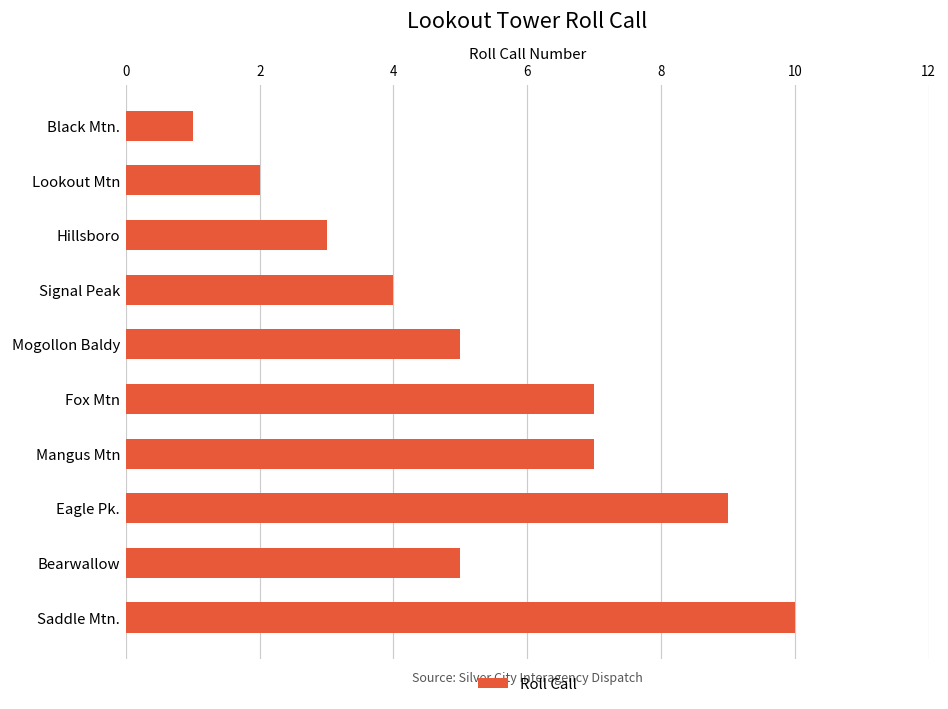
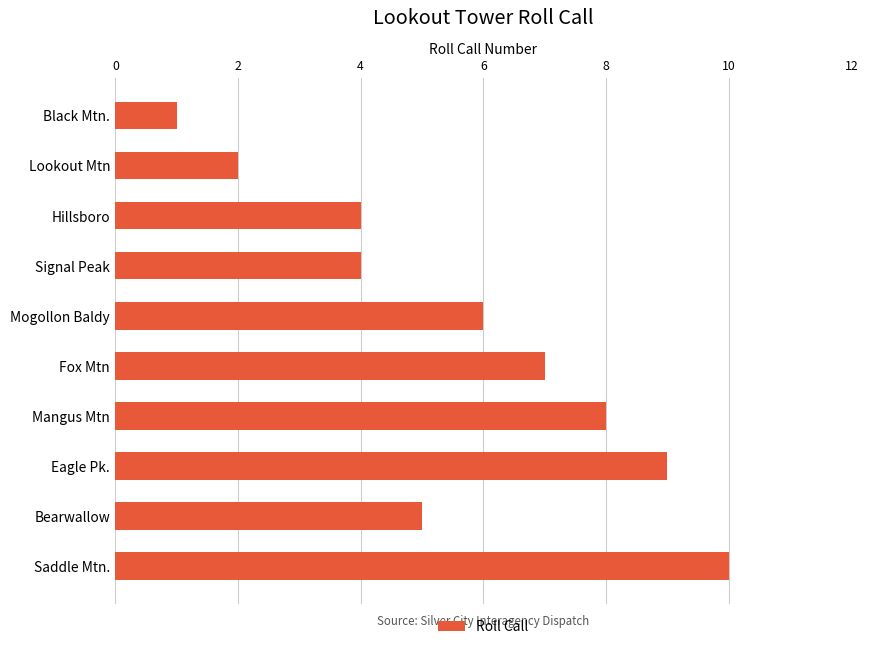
Hillsboro: 3 -> 4
Mogollon Baldy: 5 -> 6
Mangus Mtn: 7 -> 8
